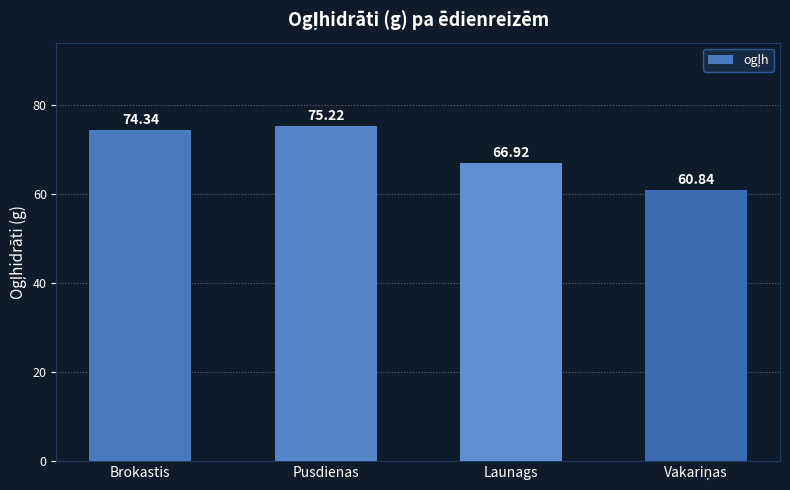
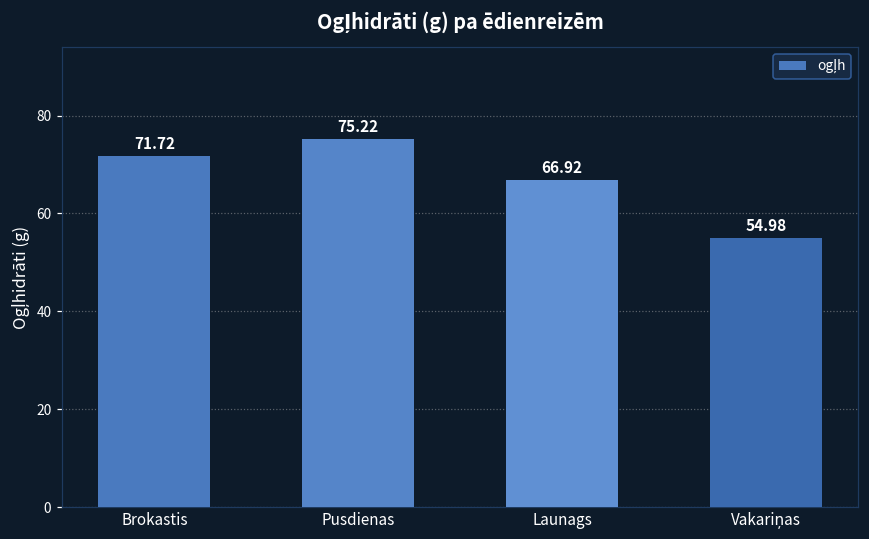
Brokastis: 74.34 -> 71.72
Vakariņas: 60.84 -> 54.98
